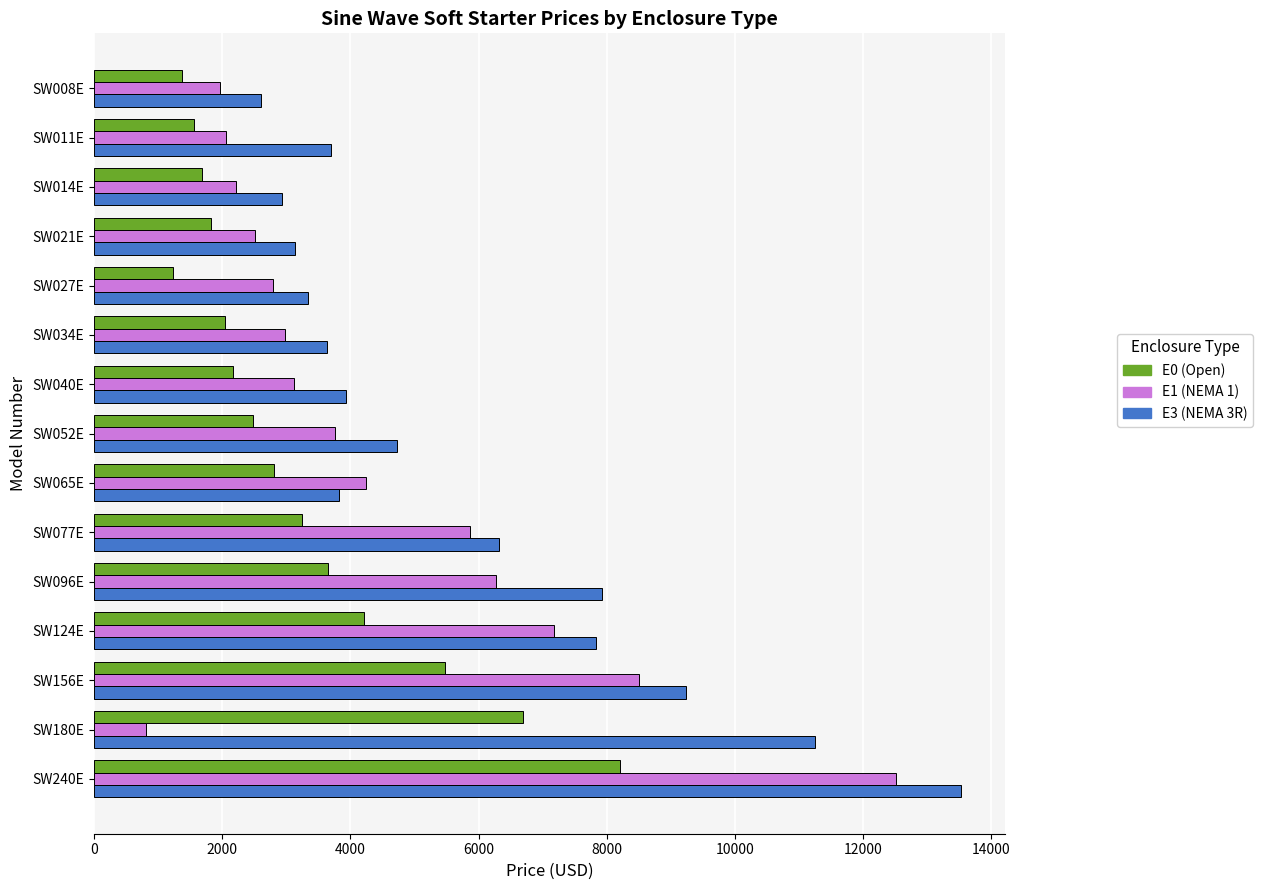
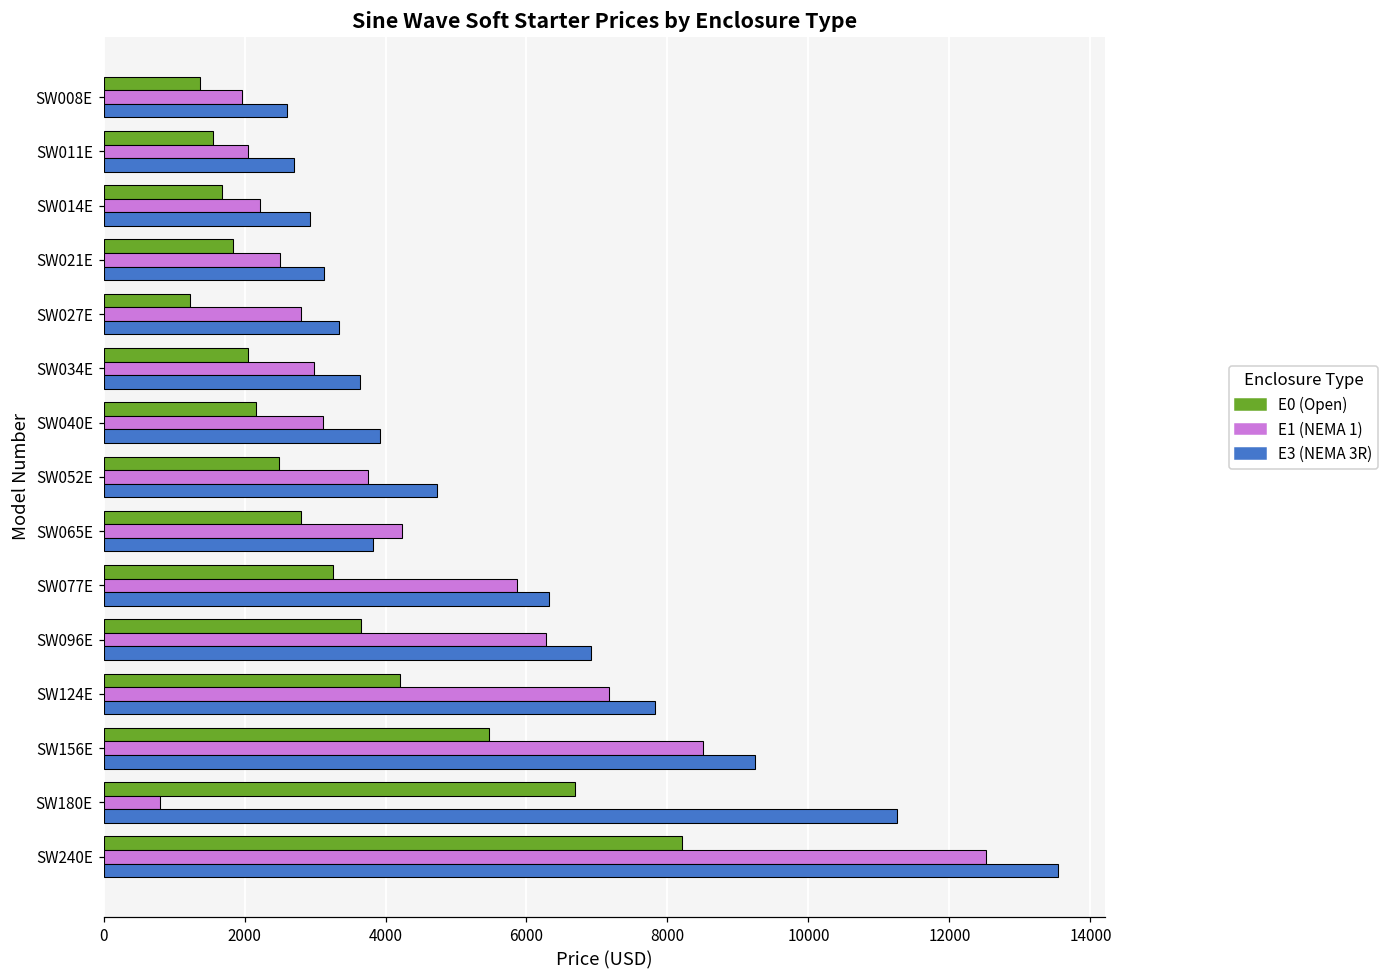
E3 (NEMA 3R), SW011E: 3700 -> 2700
E3 (NEMA 3R), SW096E: 7900 -> 6900
